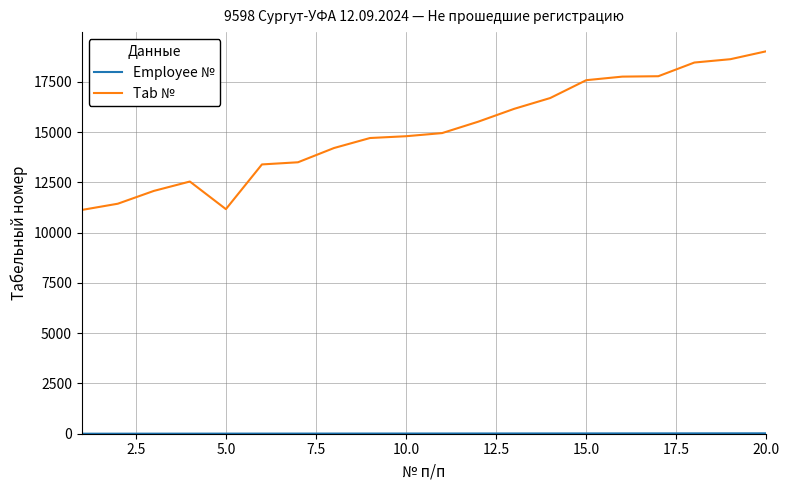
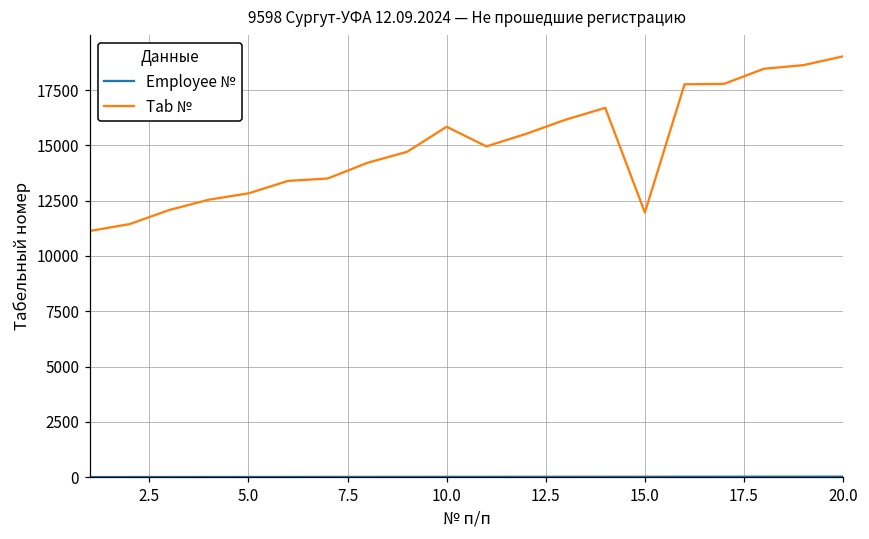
Tab №, 5.0: 11200 -> 12800
Tab №, 10.0: 14800 -> 15800
Tab №, 15.0: 17600 -> 12000
